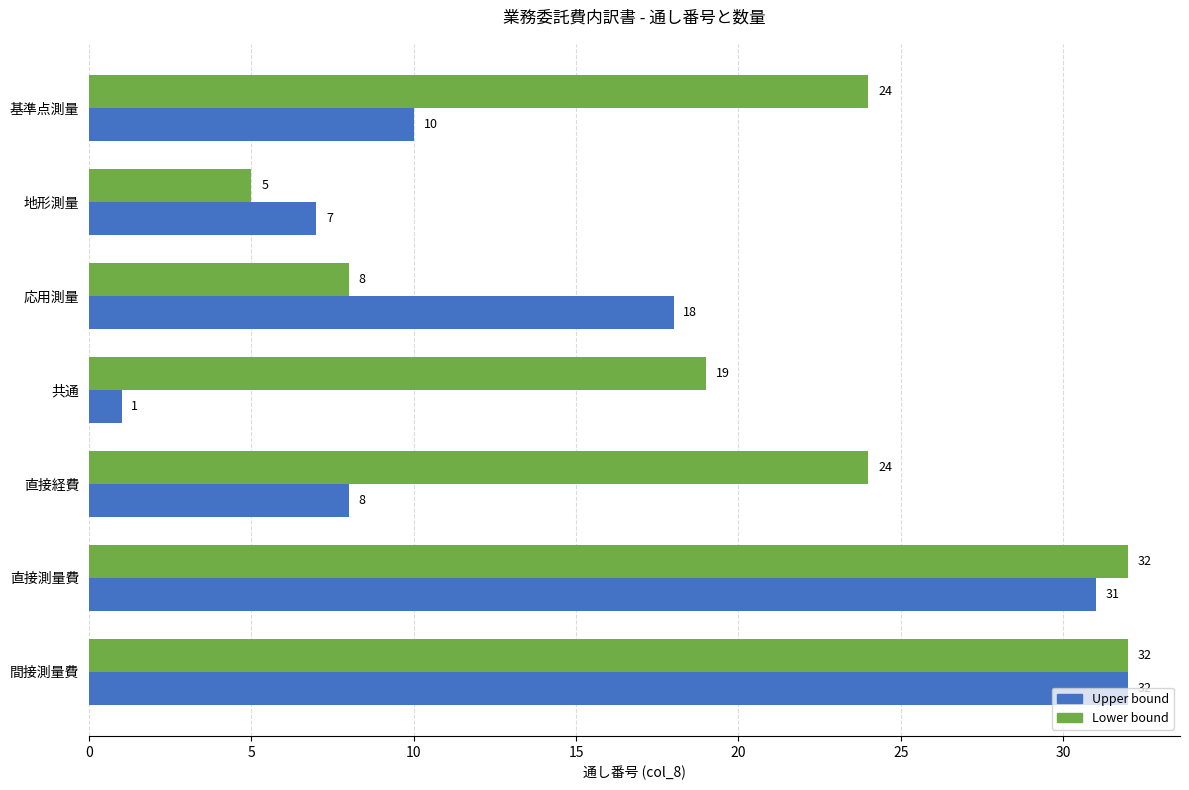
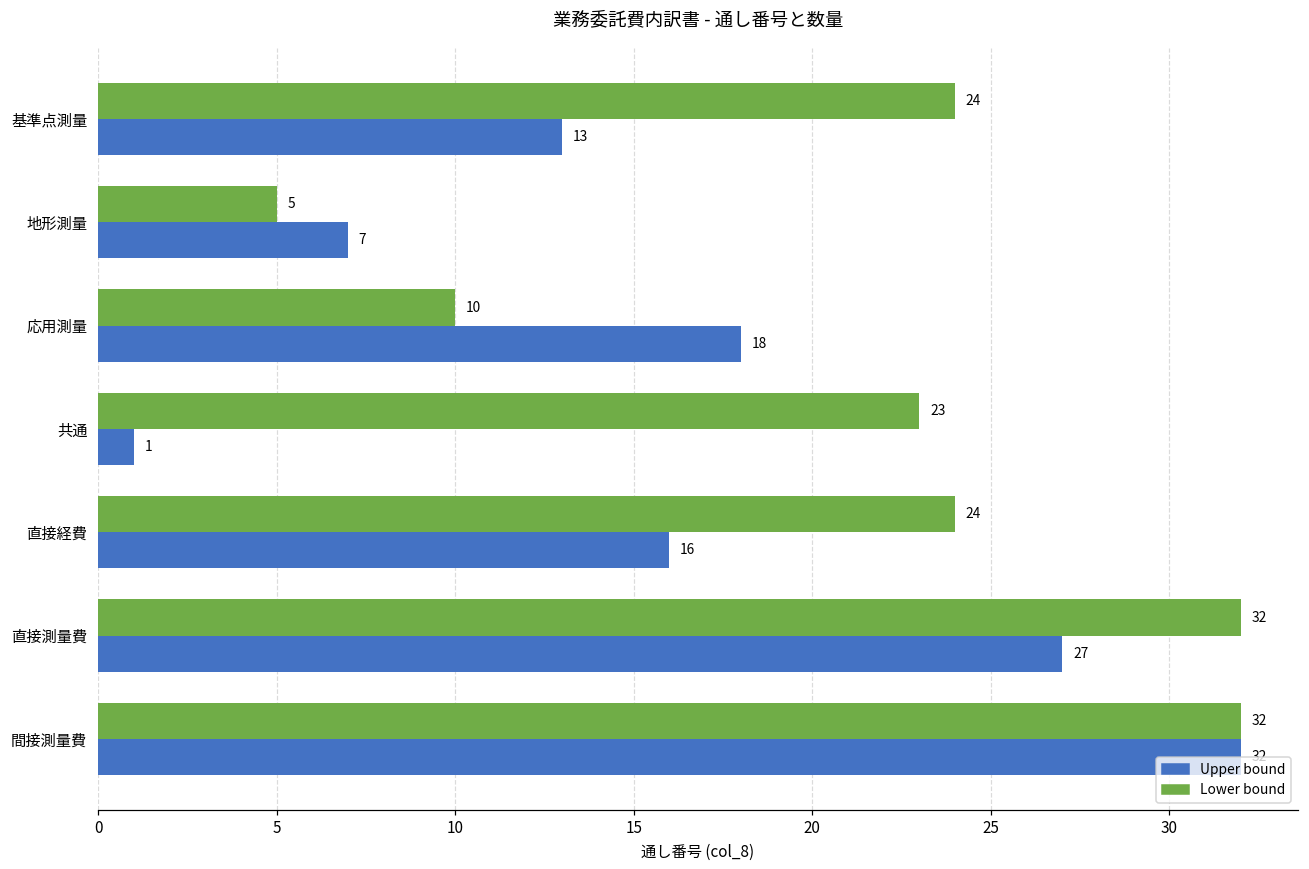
Upper bound, 基準点測量: 10 -> 13
Lower bound, 応用測量: 8 -> 10
Lower bound, 共通: 19 -> 23
Upper bound, 直接経費: 8 -> 16
Upper bound, 直接測量費: 31 -> 27
